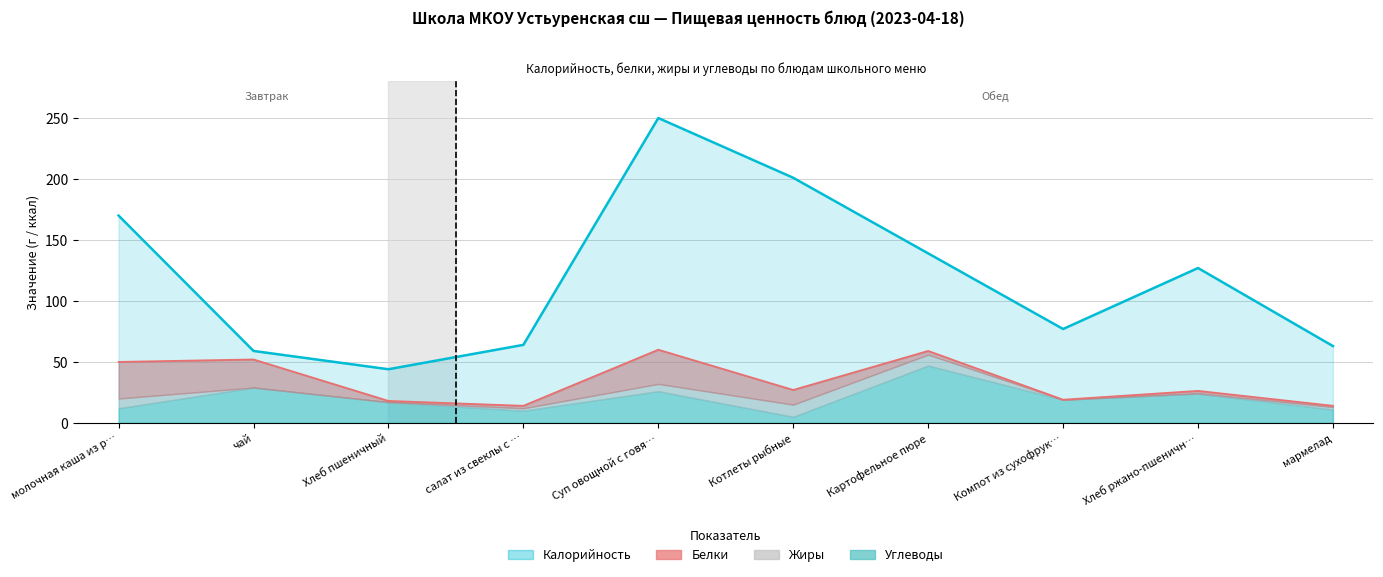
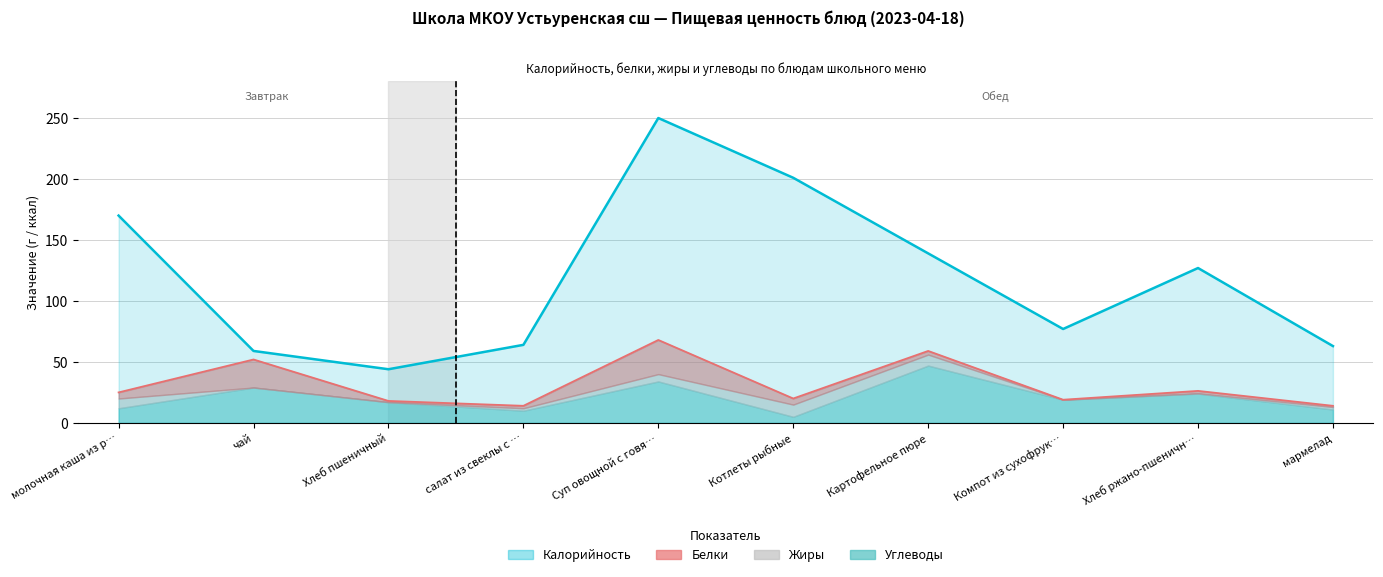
Белки, молочная каша из р…: 30 -> 5
Углеводы, Суп овощной с говя…: 26 -> 34
Белки, Котлеты рыбные: 12 -> 5
